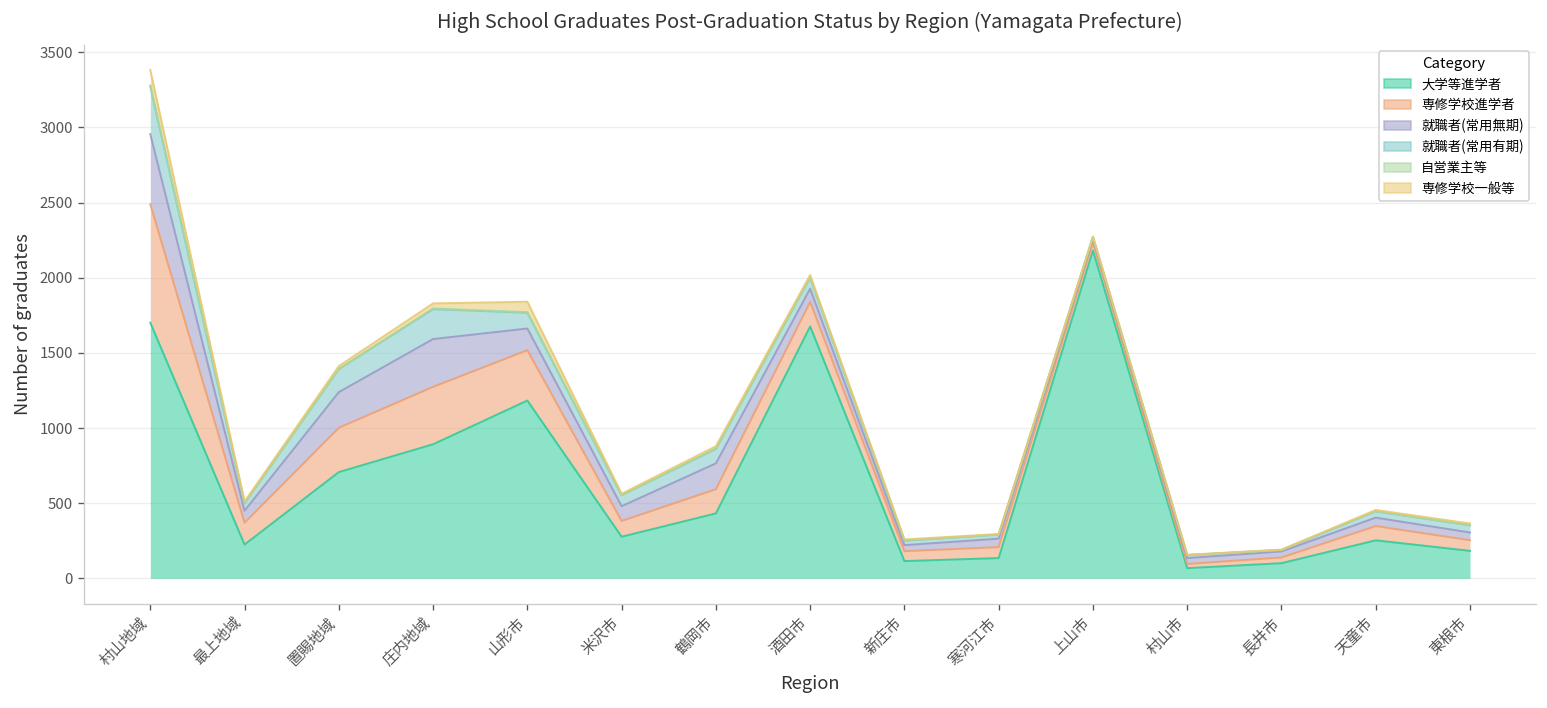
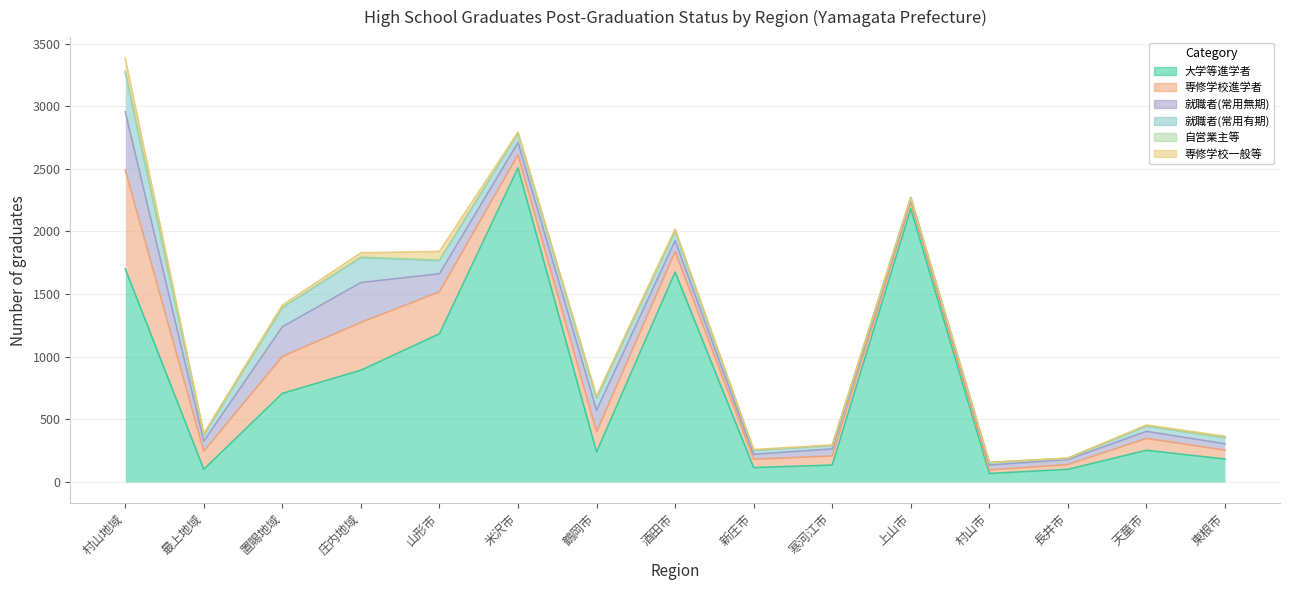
大学等進学者, 最上地域: 230 -> 100
大学等進学者, 米沢市: 280 -> 2510
大学等進学者, 鶴岡市: 430 -> 240
